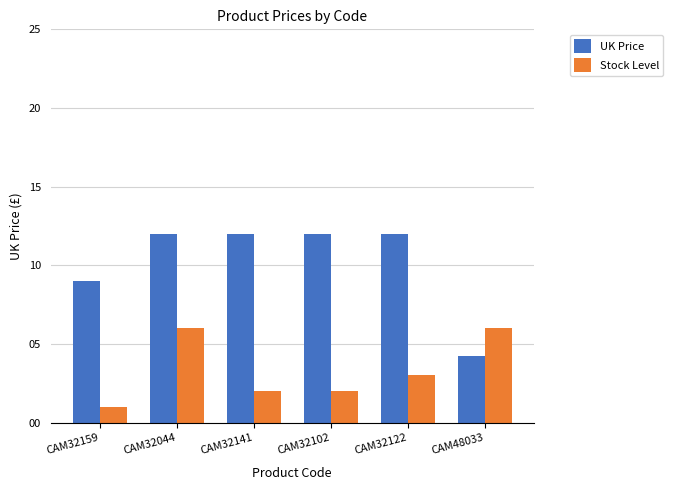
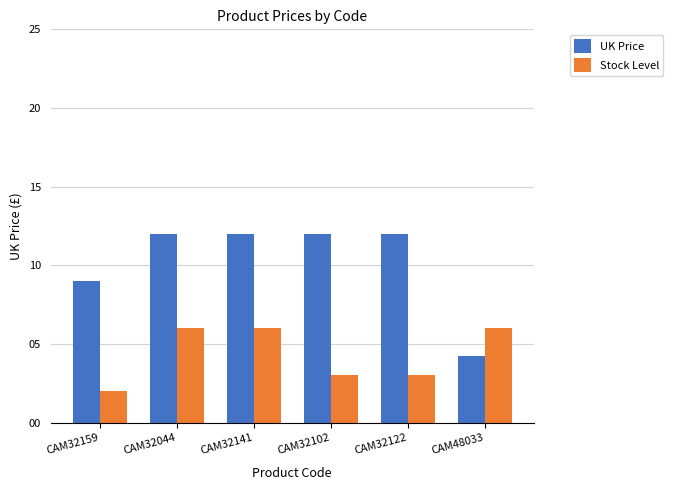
Stock Level, CAM32159: 1 -> 2
Stock Level, CAM32141: 2 -> 6
Stock Level, CAM32102: 2 -> 3
